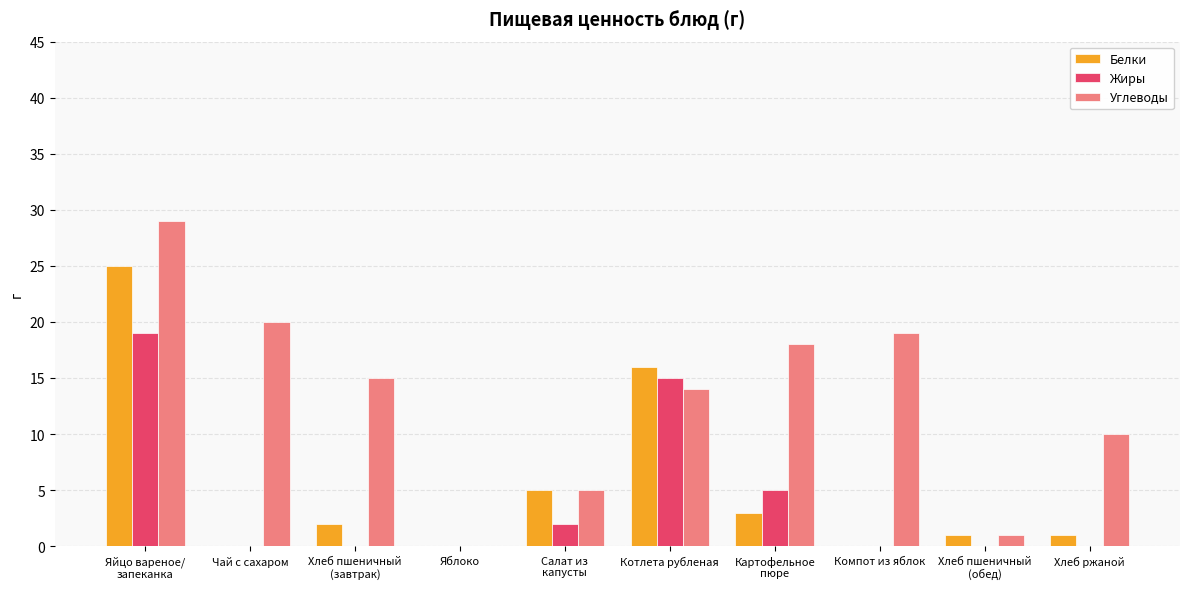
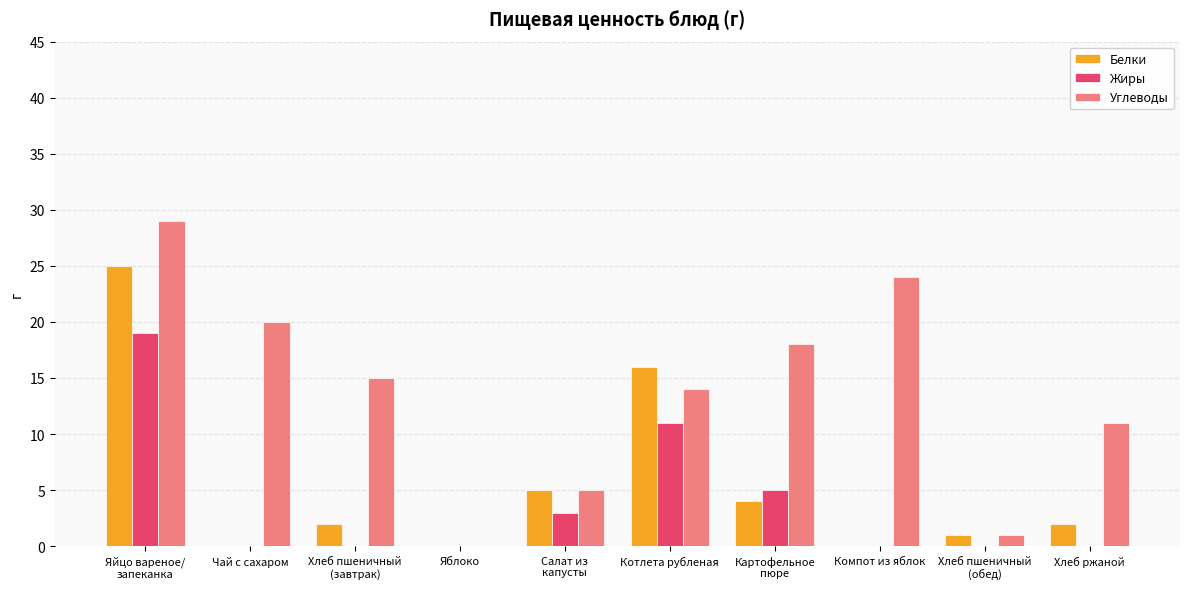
Жиры, Салат из капусты: 2 -> 3
Жиры, Котлета рубленая: 15 -> 11
Белки, Картофельное пюре: 3 -> 4
Углеводы, Компот из яблок: 19 -> 24
Белки, Хлеб ржаной: 1 -> 2
Углеводы, Хлеб ржаной: 10 -> 11
